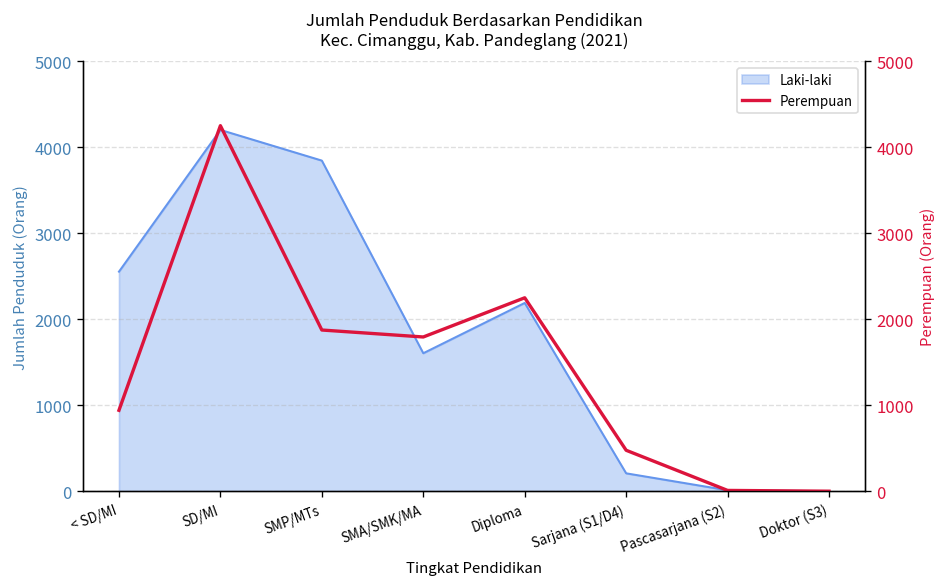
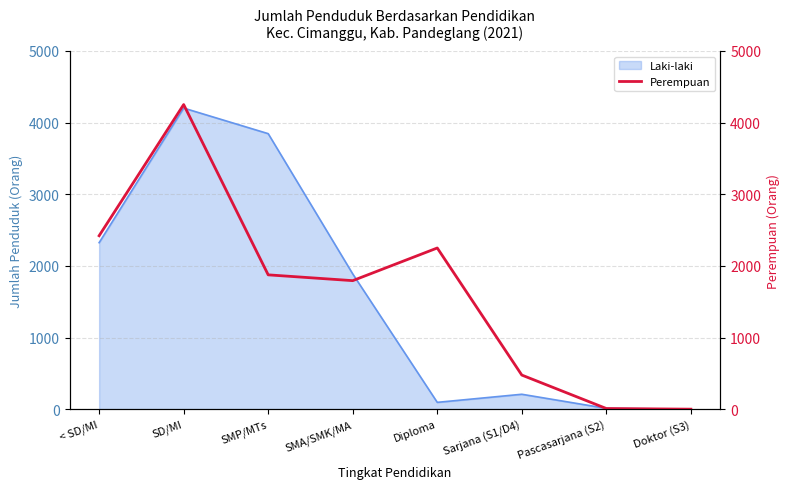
Laki-laki, < SD/MI: 2600 -> 2300
Laki-laki, SMA/SMK/MA: 1600 -> 1900
Laki-laki, Diploma: 2200 -> 100
Perempuan, < SD/MI: 900 -> 2400
